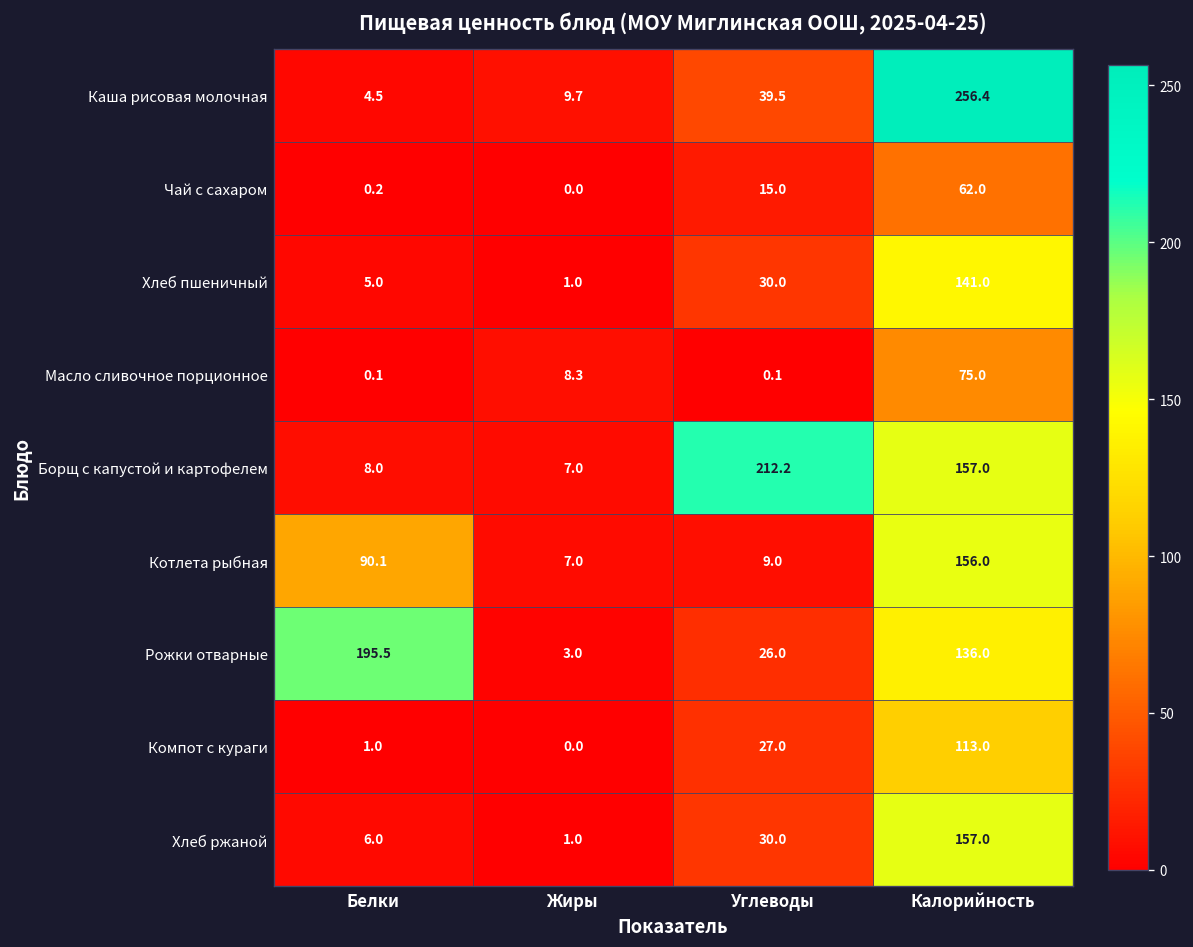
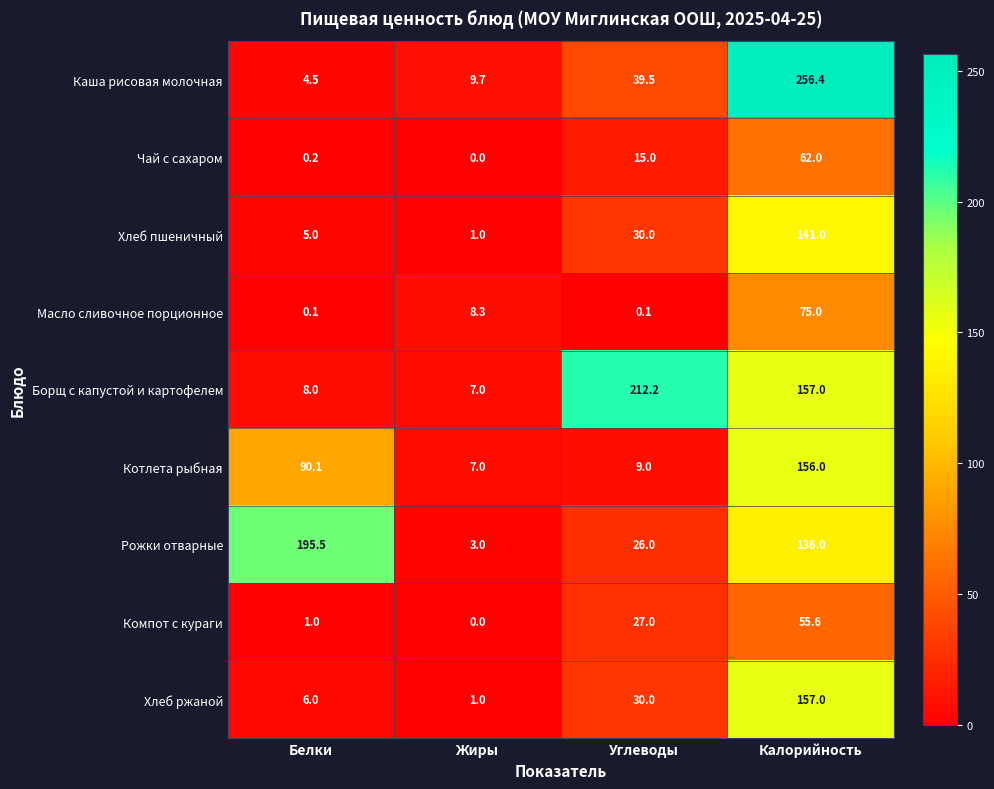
Компот с кураги, Калорийность: 113.0 -> 55.6
